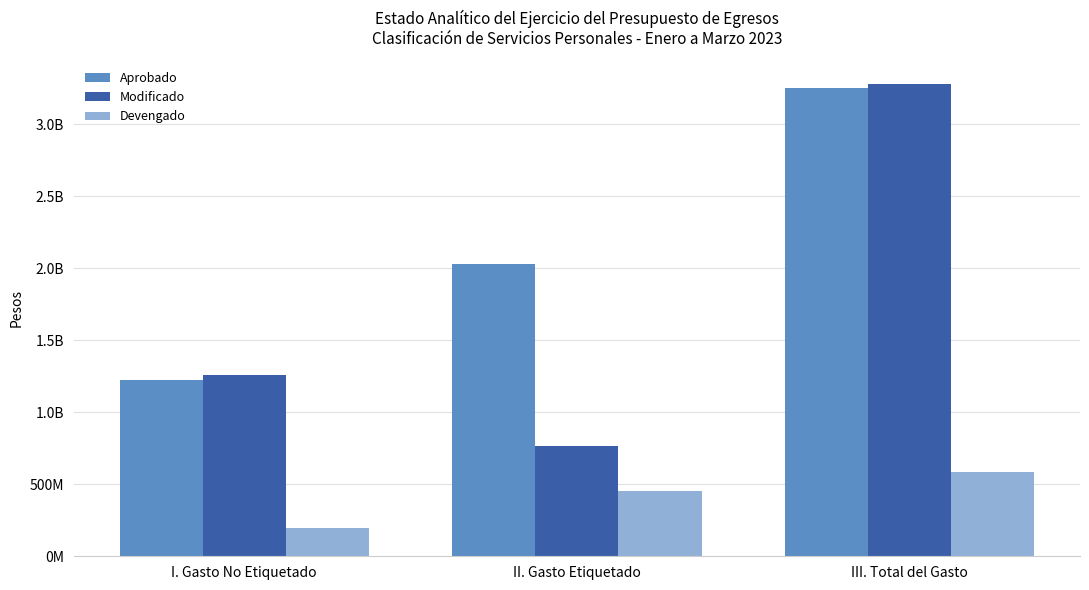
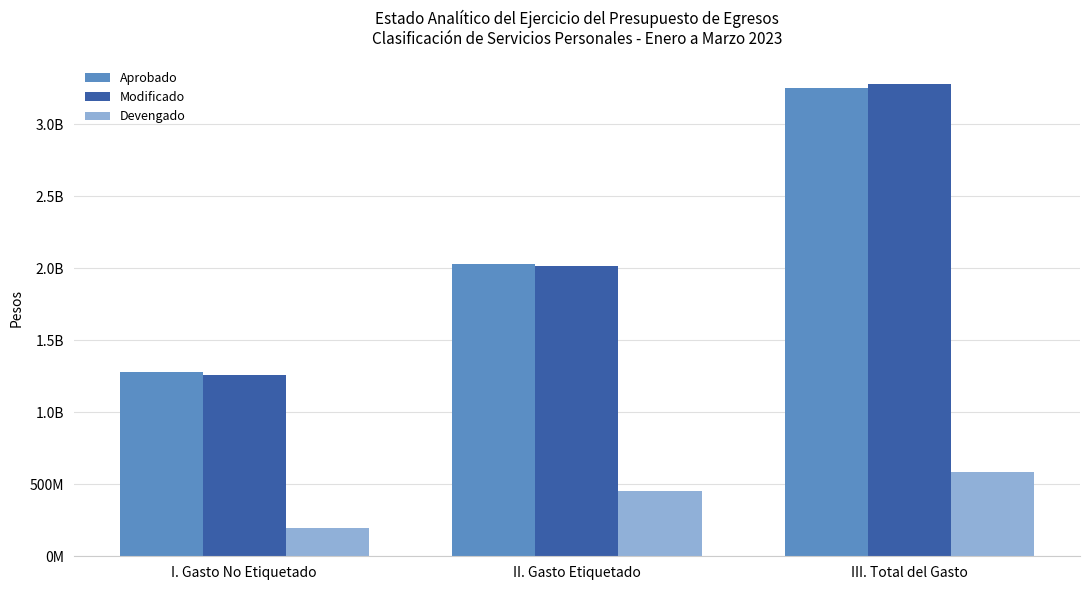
Aprobado, I. Gasto No Etiquetado: 1220000000 -> 1280000000
Modificado, II. Gasto Etiquetado: 760000000 -> 2020000000
